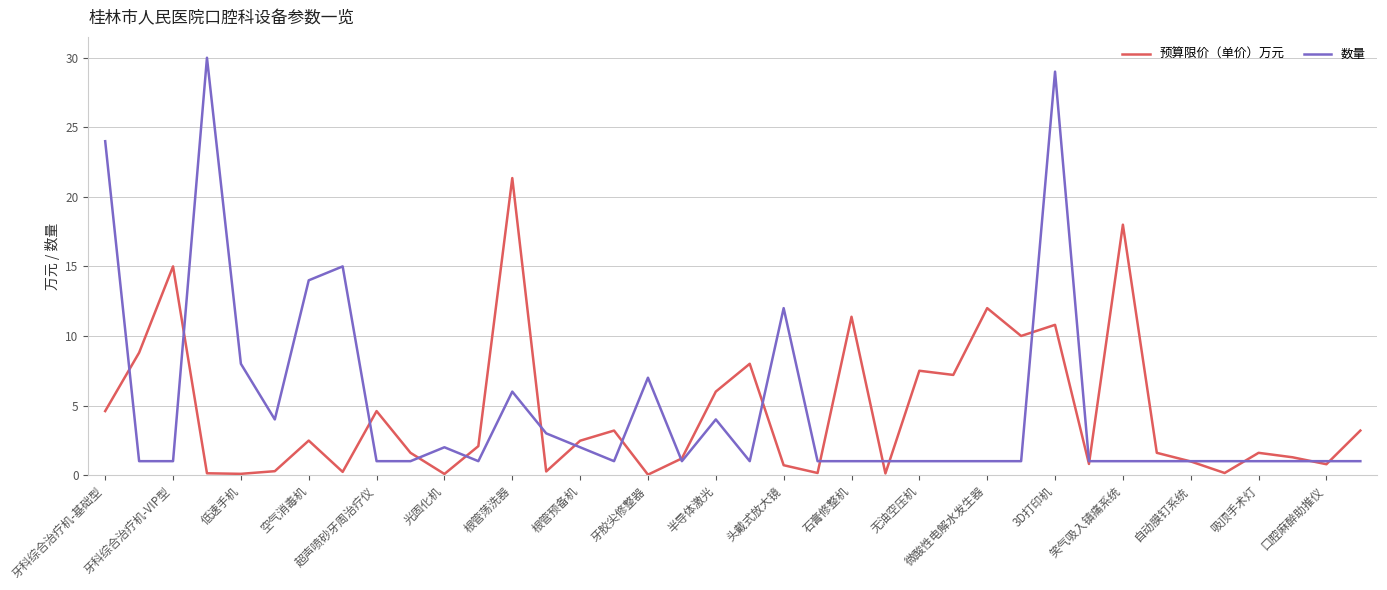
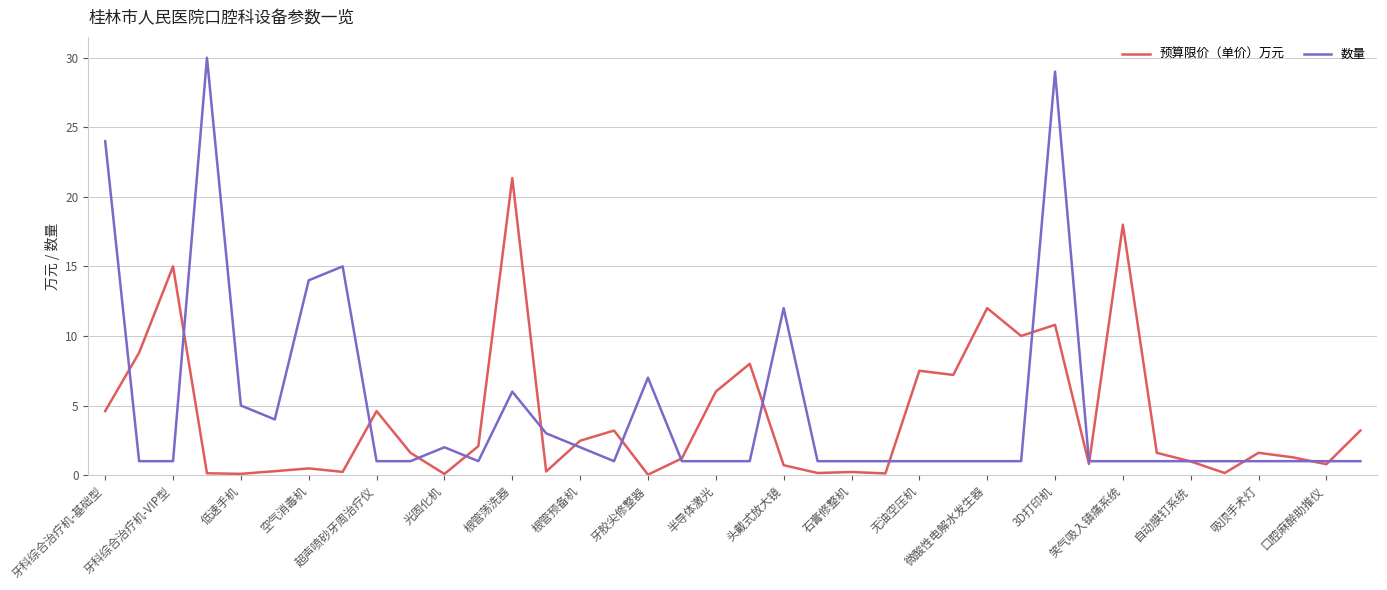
数量, 低速手机: 8 -> 5
预算限价（单价）万元, 空气消毒机: 2.5 -> 0.5
数量, 半导体激光: 4 -> 1
预算限价（单价）万元, 石膏修整机: 11.4 -> 0.2
